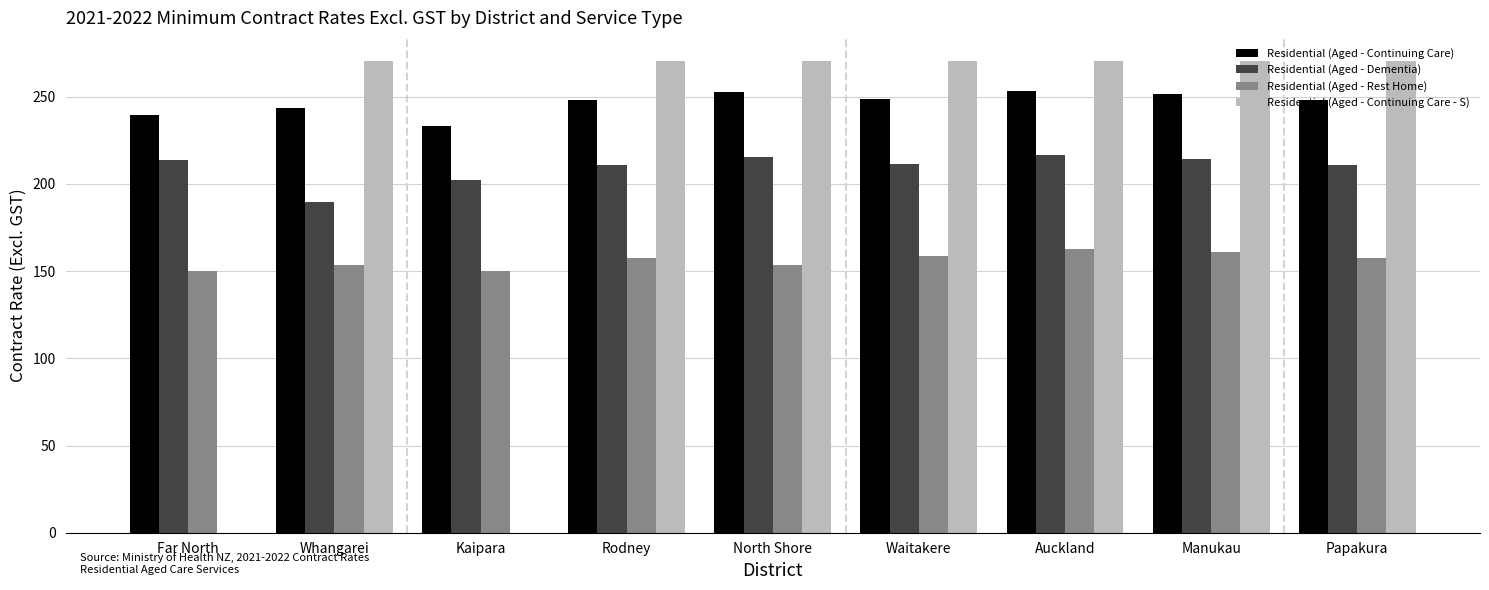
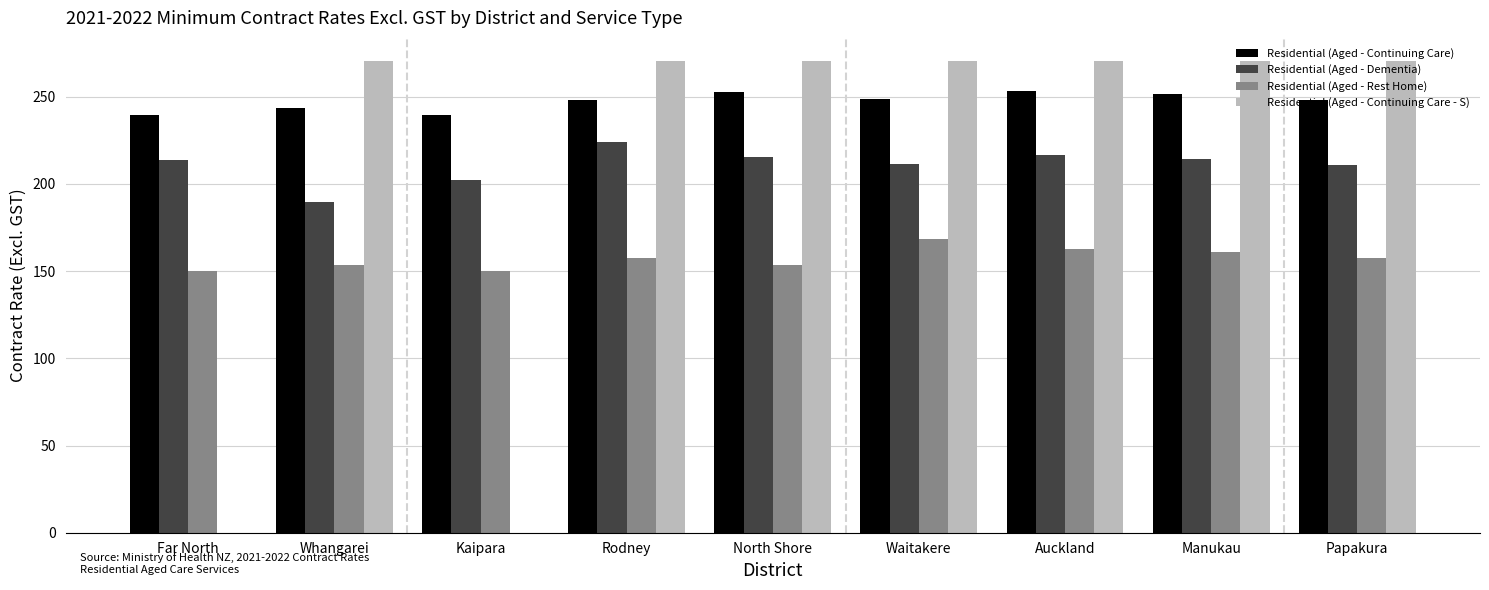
Residential (Aged - Continuing Care), Kaipara: 233 -> 240
Residential (Aged - Dementia), Rodney: 211 -> 224
Residential (Aged - Rest Home), Waitakere: 158 -> 169
